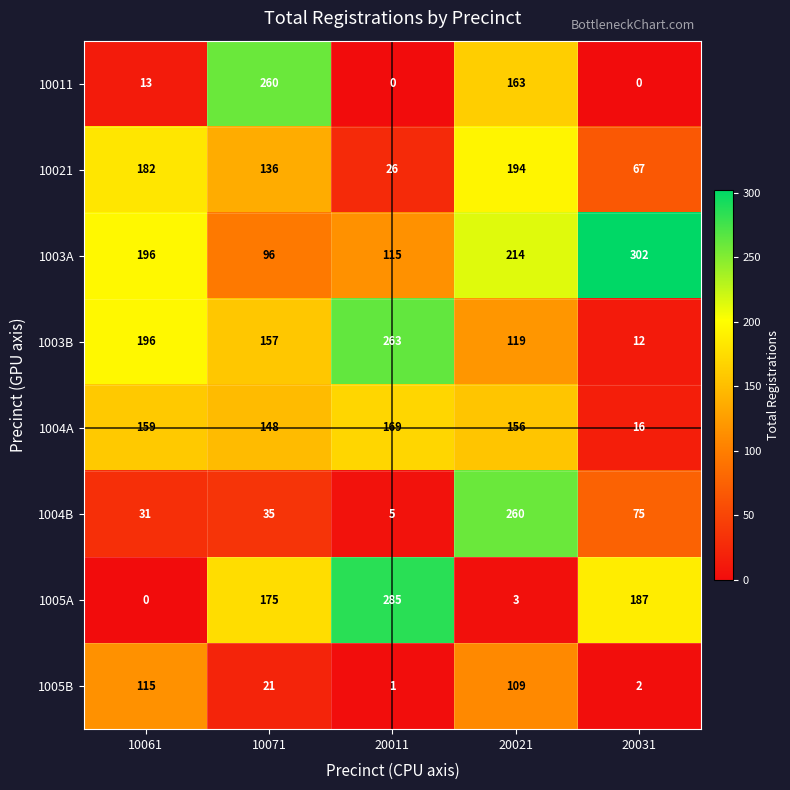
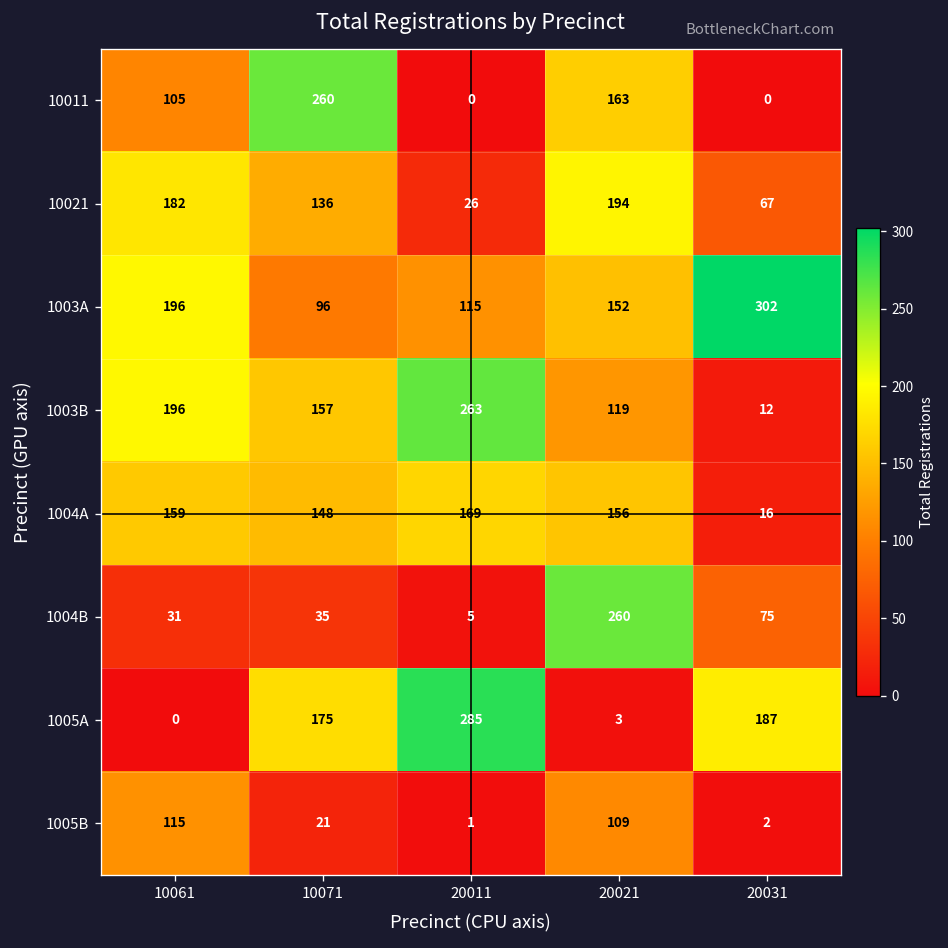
10011, 10061: 13 -> 105
1003A, 20021: 214 -> 152
